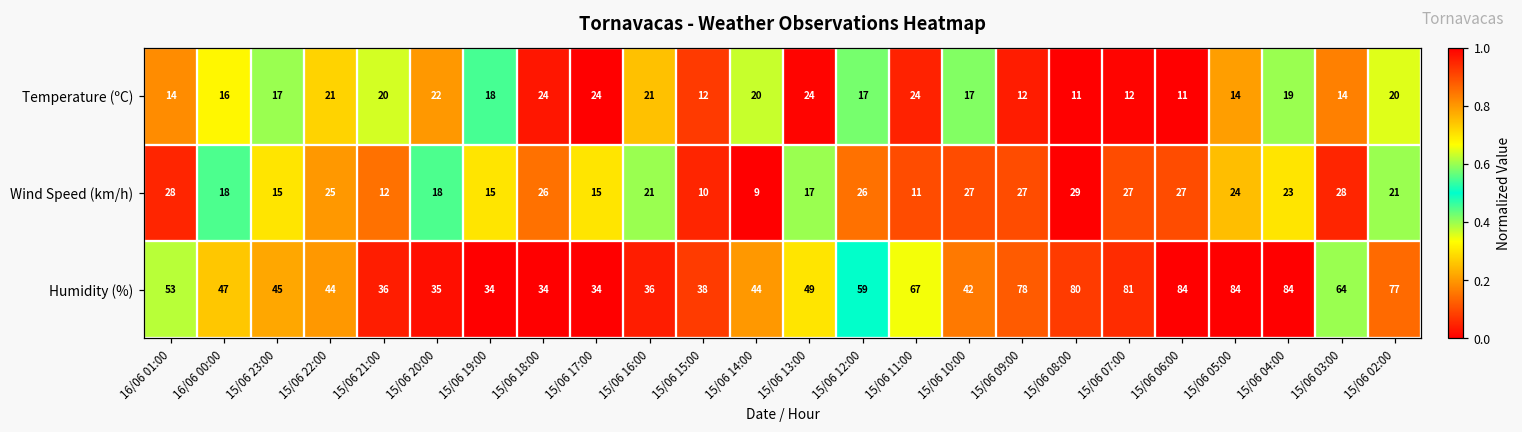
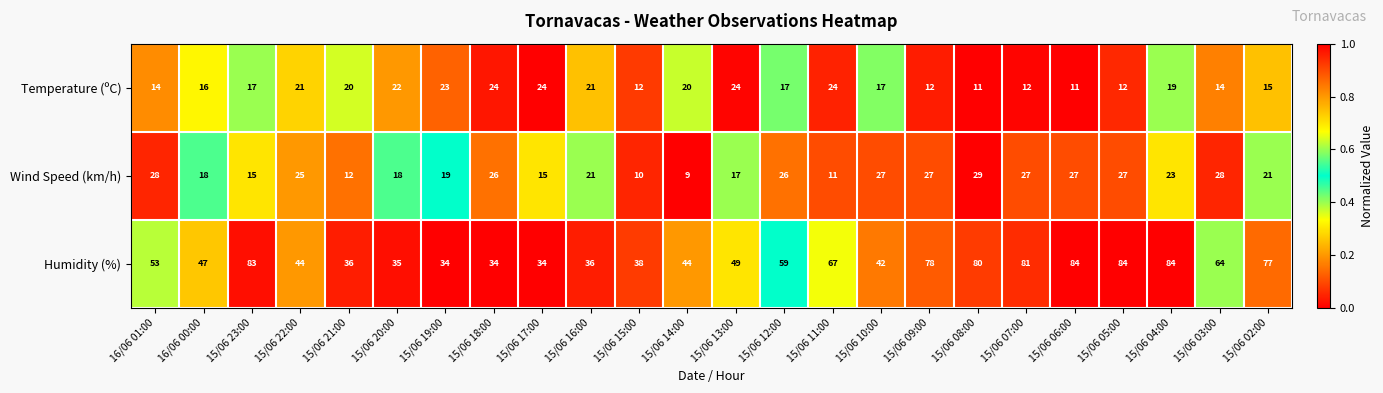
Temperature (ºC), 15/06 19:00: 18 -> 23
Temperature (ºC), 15/06 05:00: 14 -> 12
Temperature (ºC), 15/06 02:00: 20 -> 15
Wind Speed (km/h), 15/06 19:00: 15 -> 19
Wind Speed (km/h), 15/06 05:00: 24 -> 27
Humidity (%), 15/06 23:00: 45 -> 83
